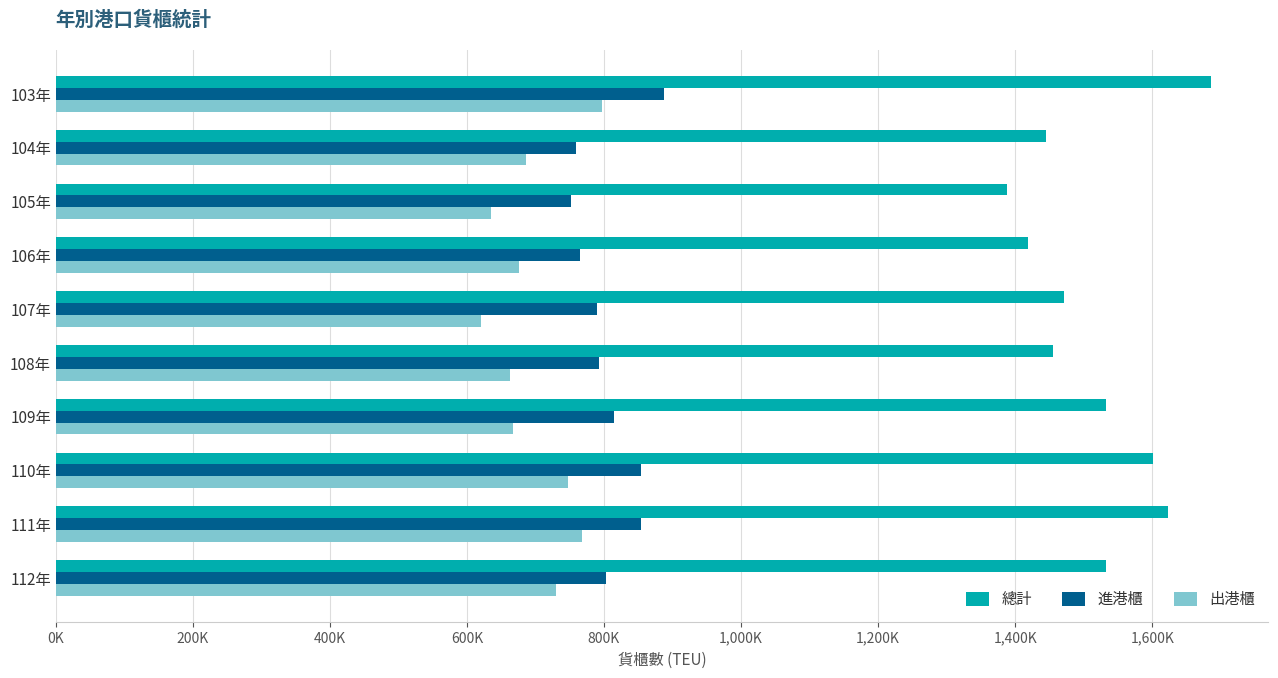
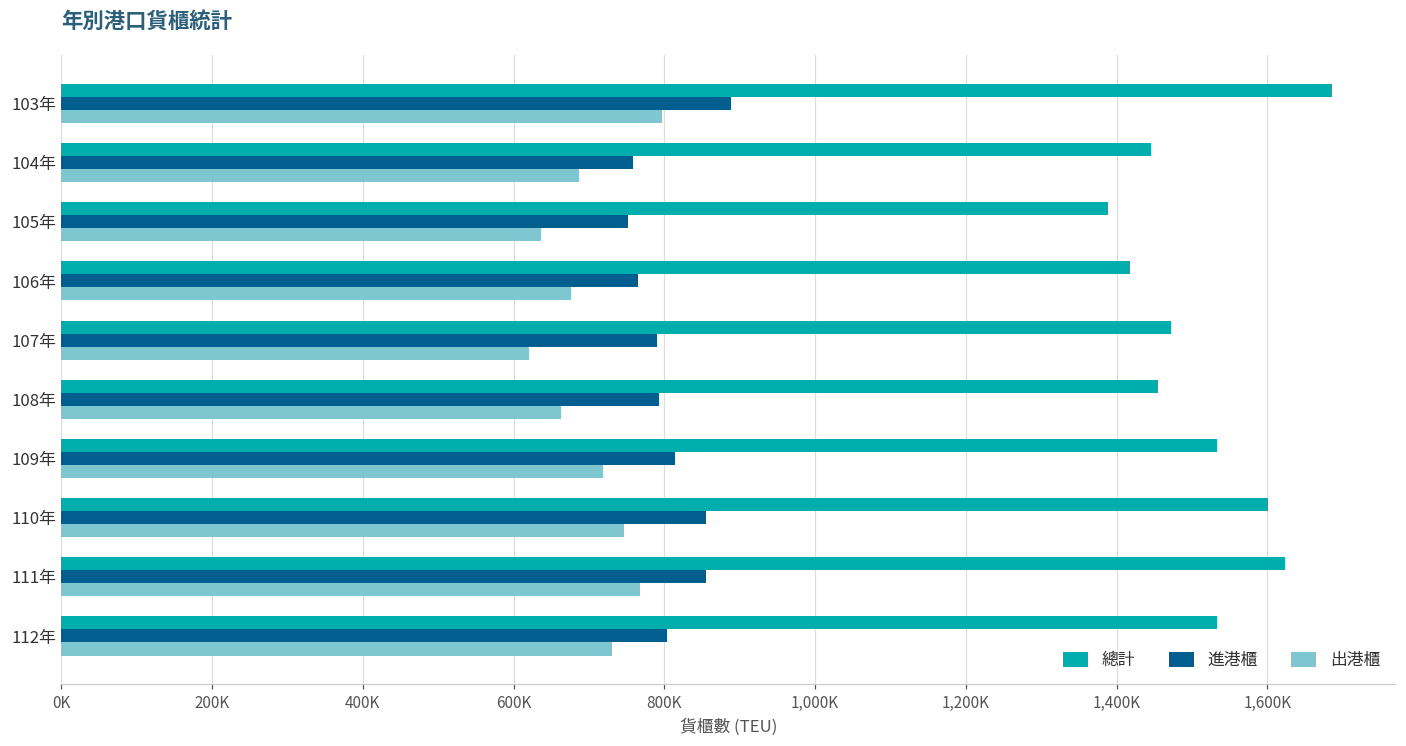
出港櫃, 109年: 670,000 -> 720,000
